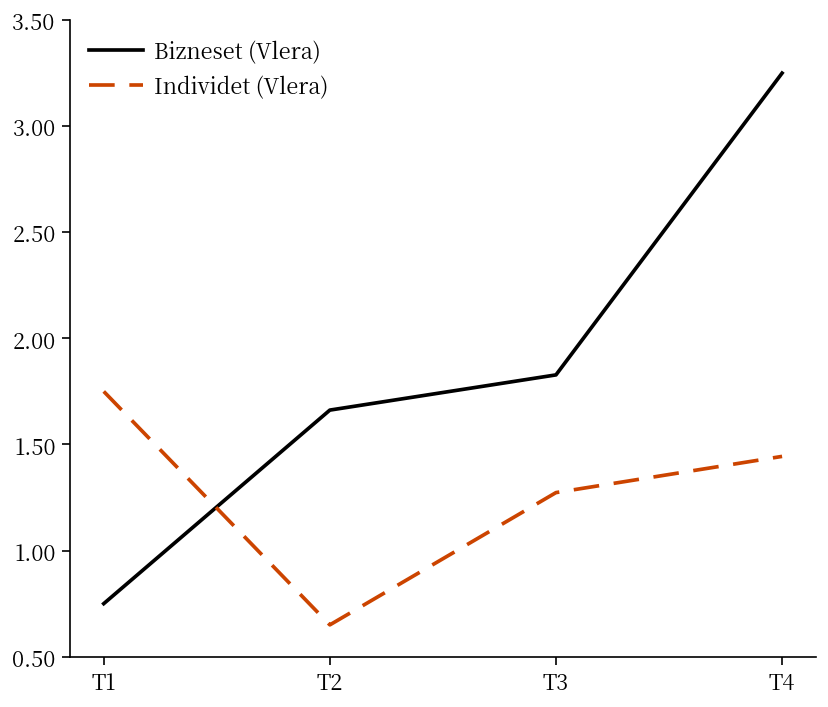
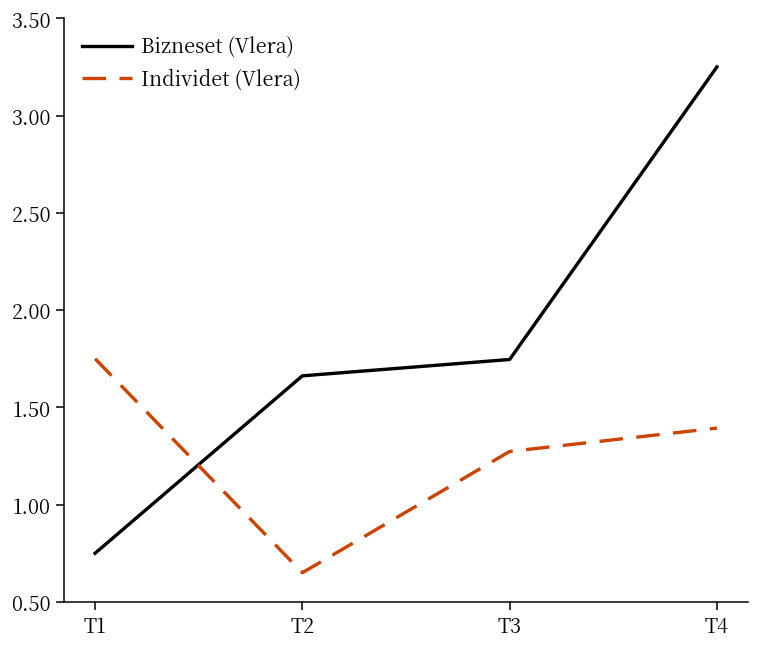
Bizneset (Vlera), T3: 1.83 -> 1.75
Individet (Vlera), T4: 1.44 -> 1.39
